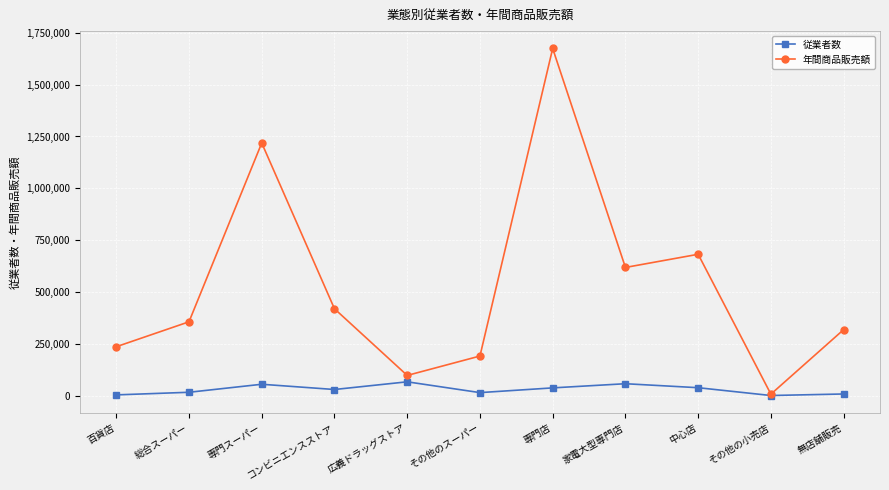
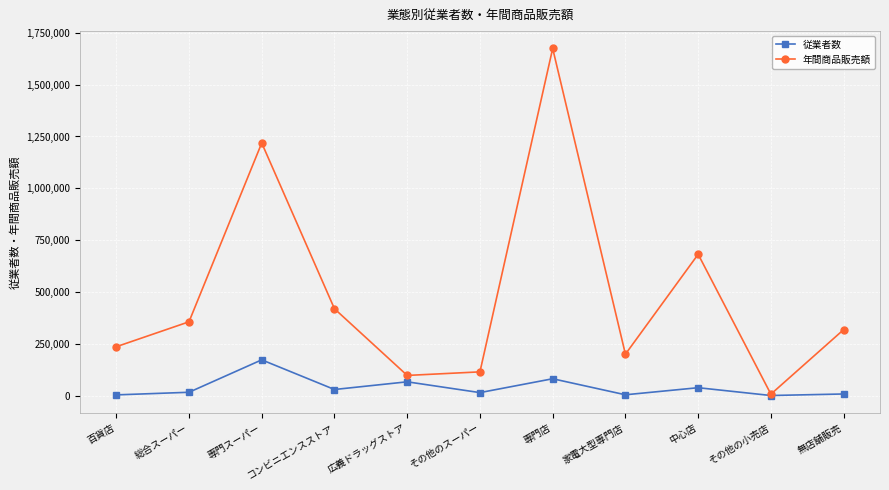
従業者数, 専門スーパー: 50,000 -> 170,000
年間商品販売額, その他のスーパー: 190,000 -> 110,000
従業者数, 専門店: 40,000 -> 80,000
従業者数, 家電大型専門店: 60,000 -> 0
年間商品販売額, 家電大型専門店: 620,000 -> 200,000
